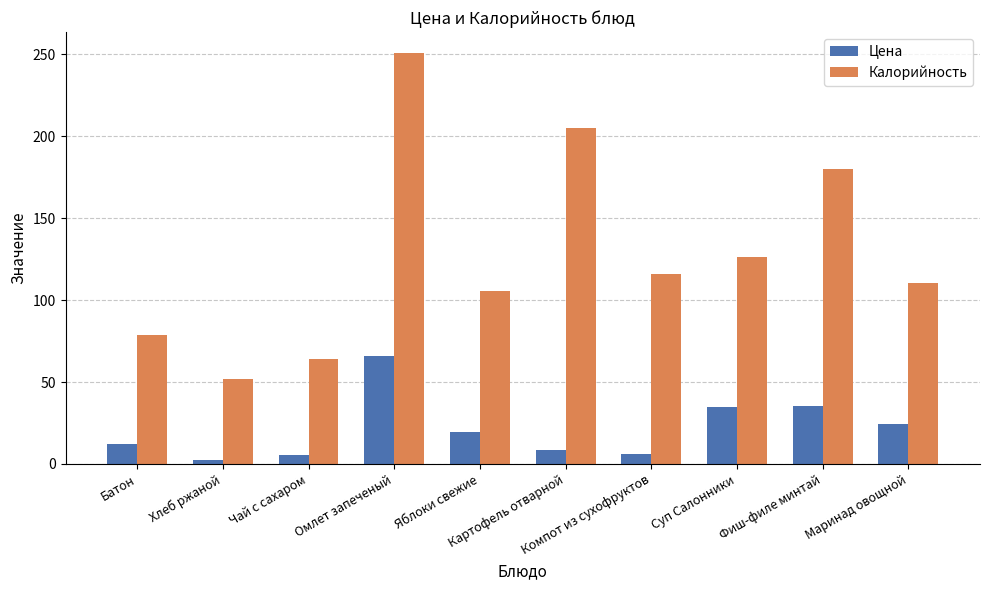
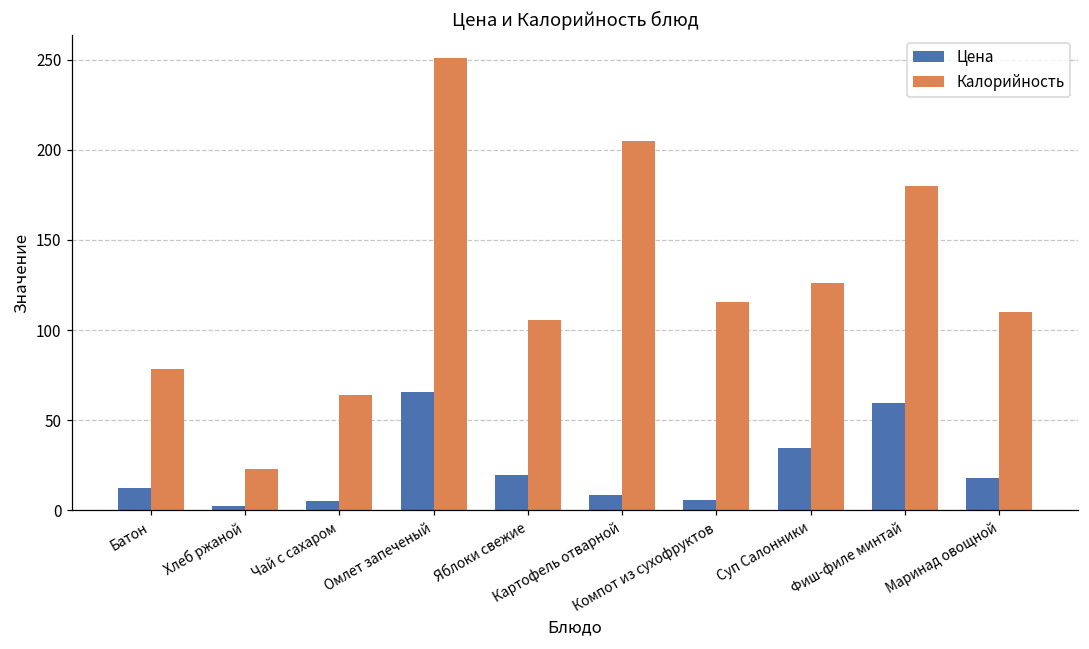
Калорийность, Хлеб ржаной: 52 -> 23
Цена, Фиш-филе минтай: 35 -> 60
Цена, Маринад овощной: 25 -> 18
